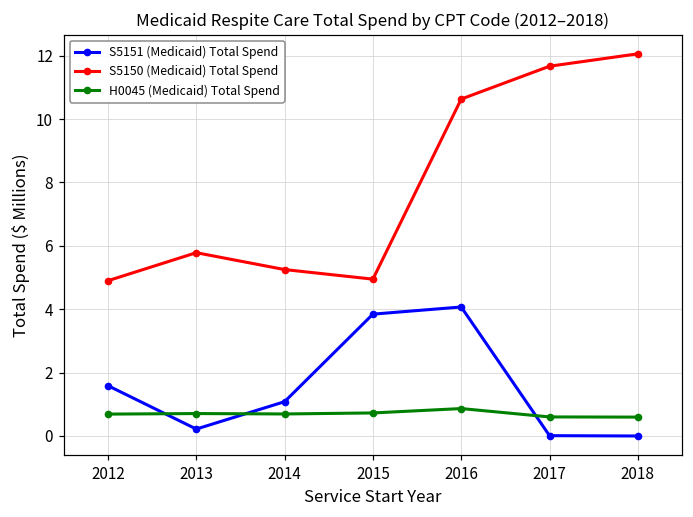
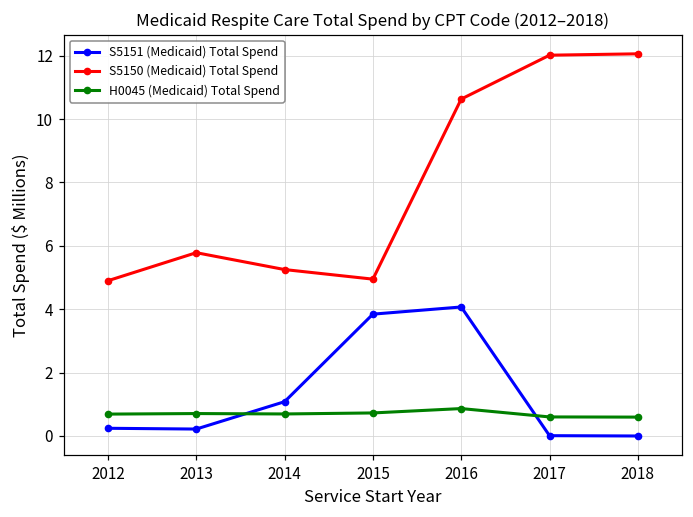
S5151 (Medicaid) Total Spend, 2012: 1.6 -> 0.2
S5150 (Medicaid) Total Spend, 2017: 11.7 -> 12.0
